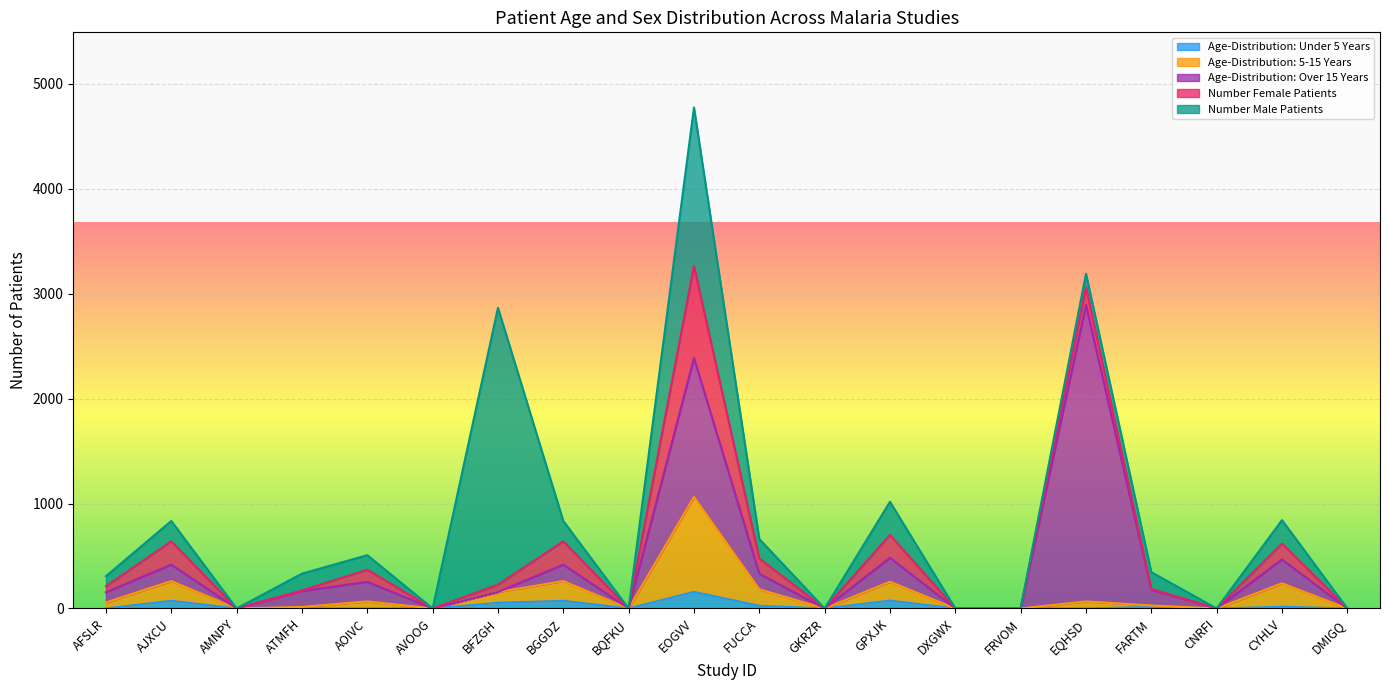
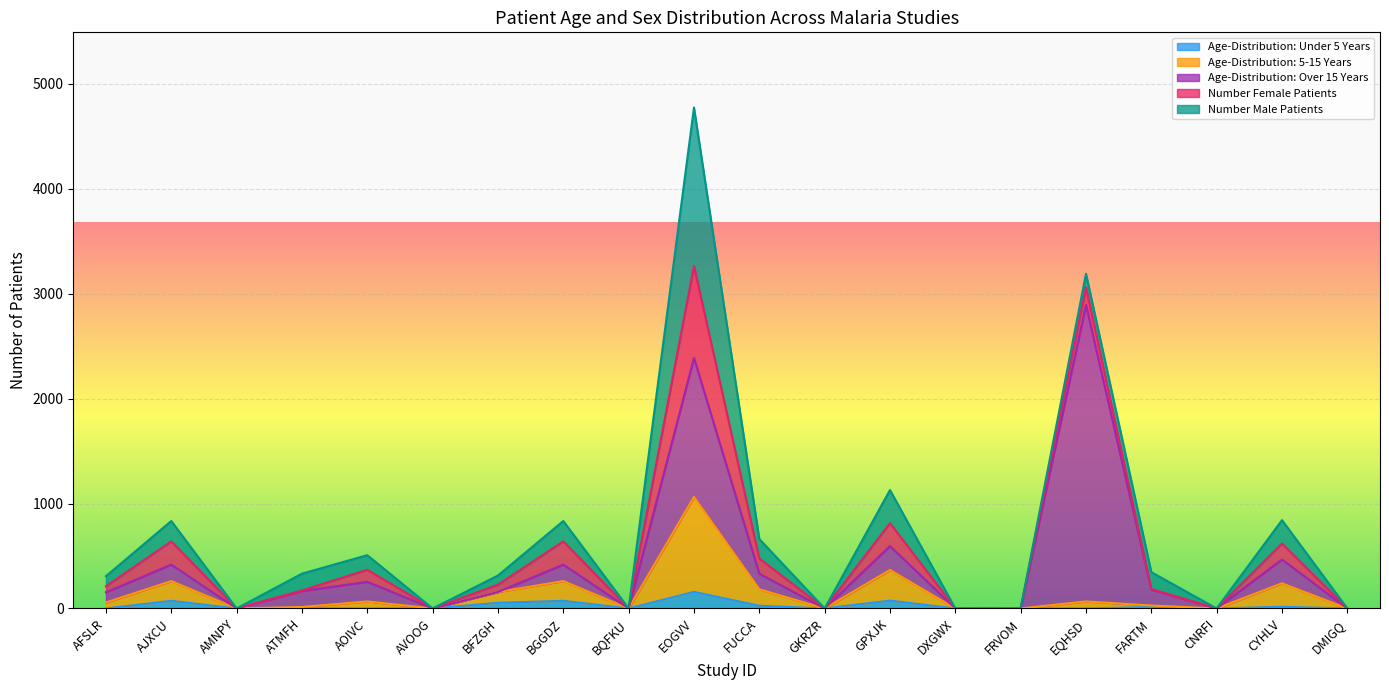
Number Male Patients, BFZGH: 2640 -> 90
Age-Distribution: 5-15 Years, GPXJK: 180 -> 290
